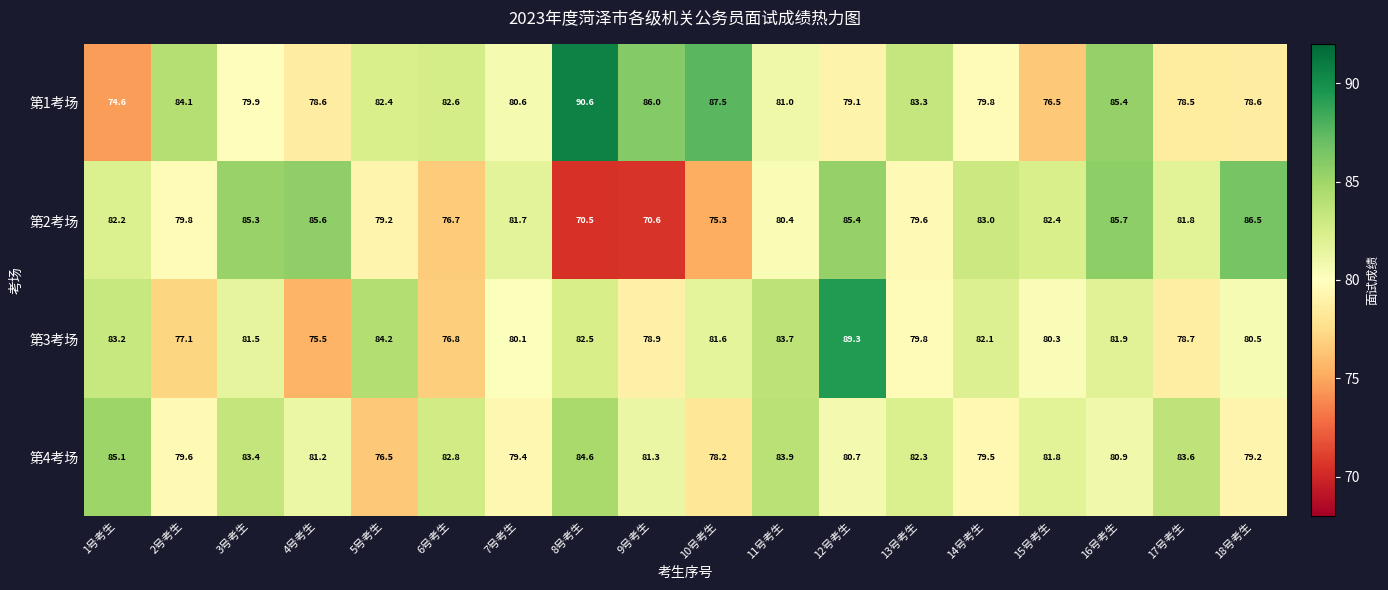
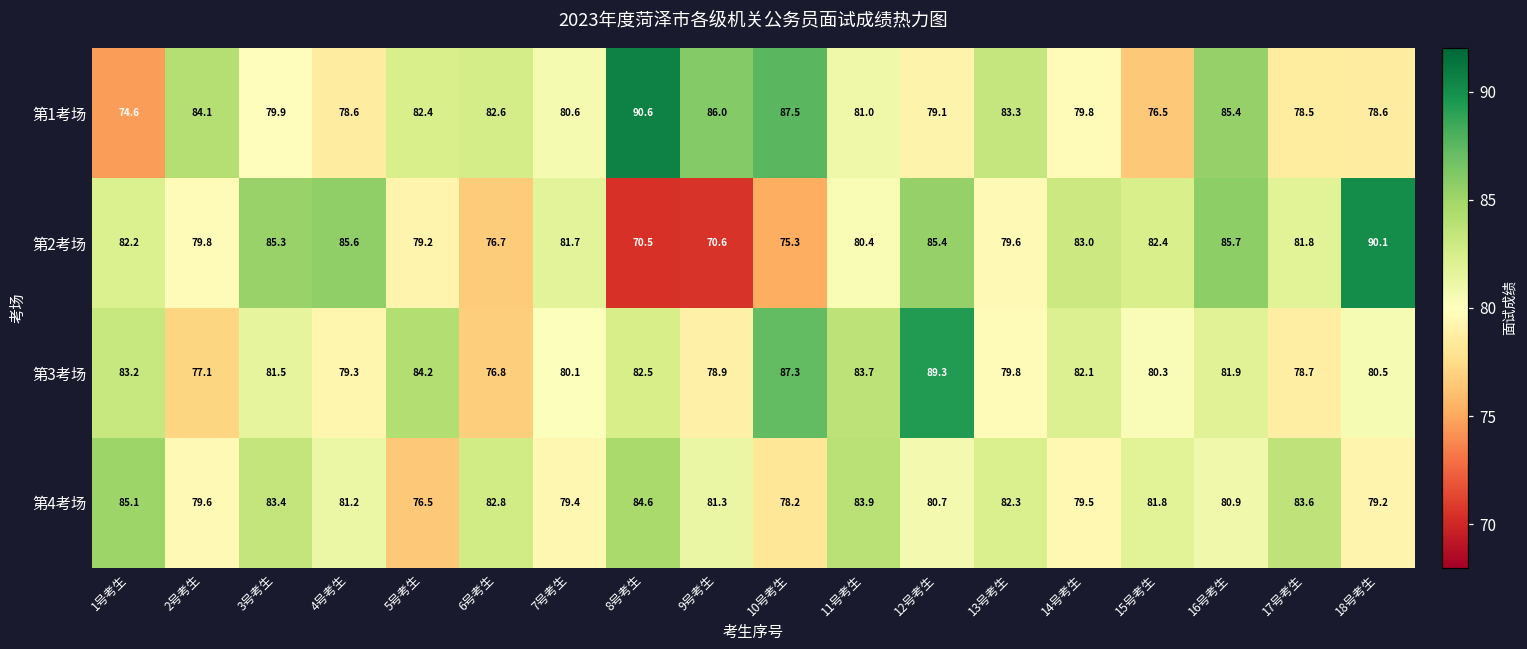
第2考场, 18号考生: 86.5 -> 90.1
第3考场, 4号考生: 75.5 -> 79.3
第3考场, 10号考生: 81.6 -> 87.3
